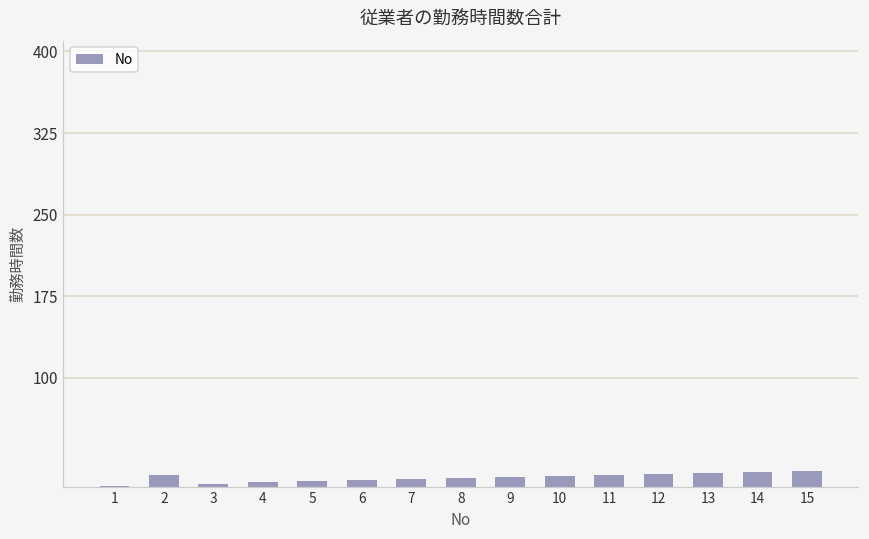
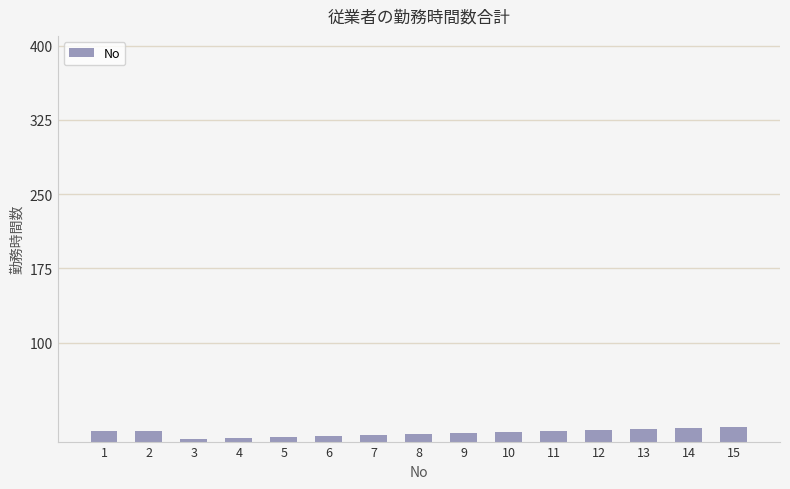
1: 0 -> 10
